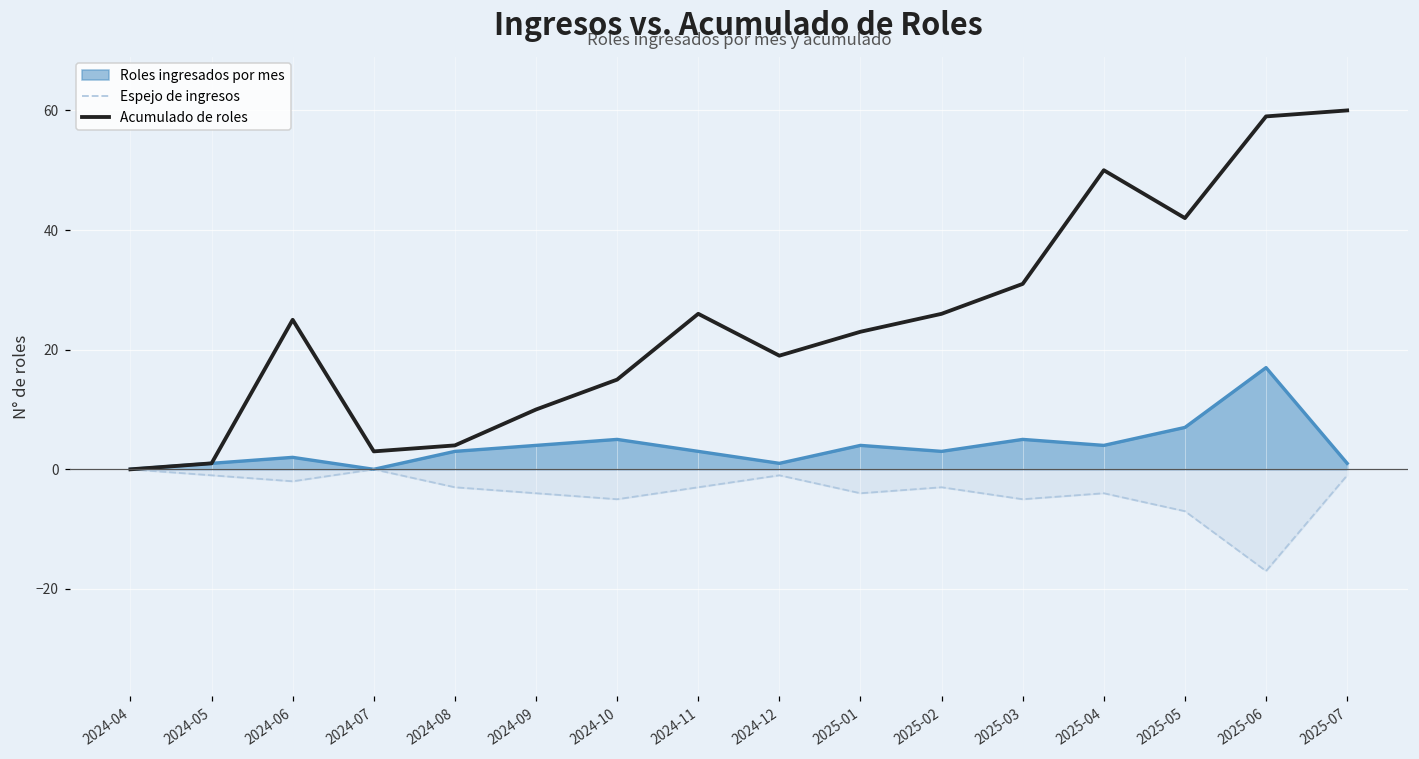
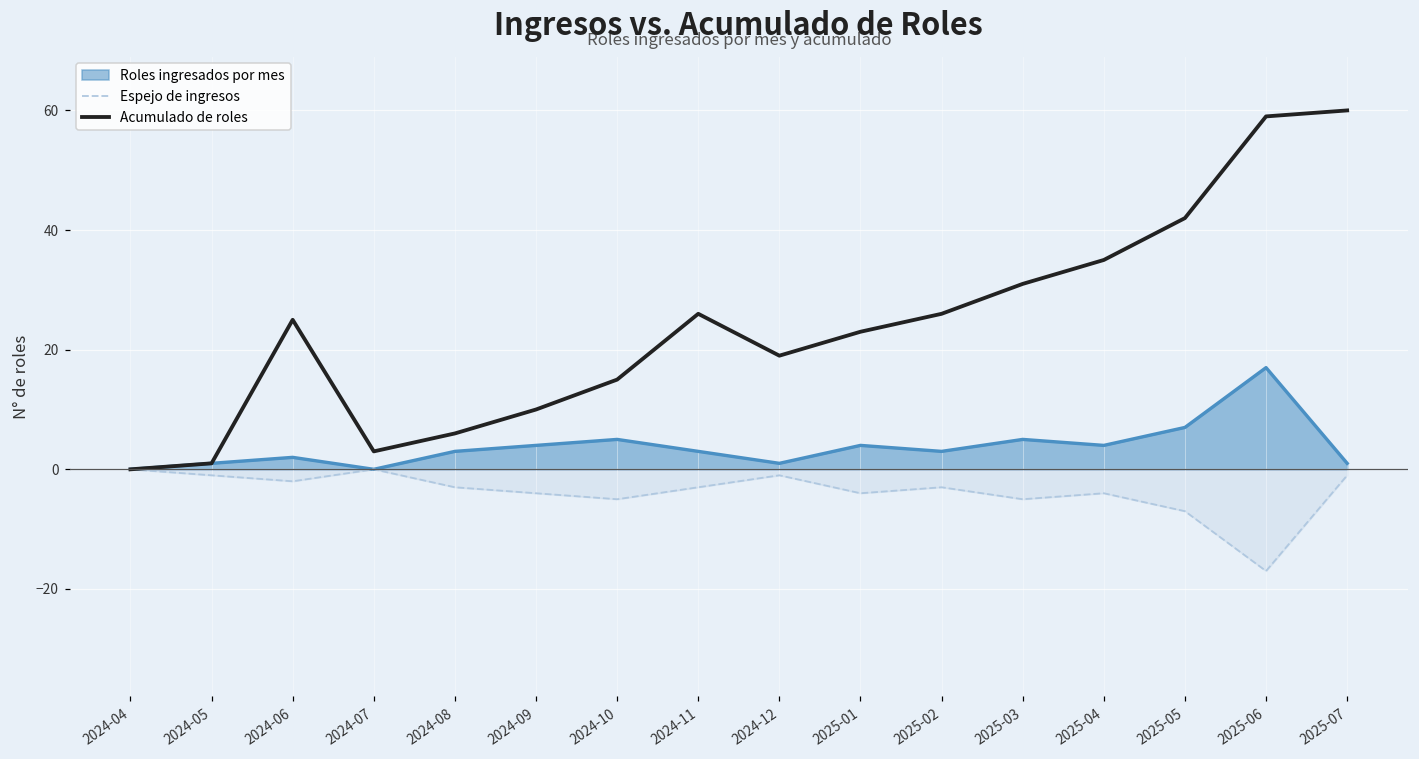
Acumulado de roles, 2024-08: 4 -> 6
Acumulado de roles, 2025-04: 50 -> 35
